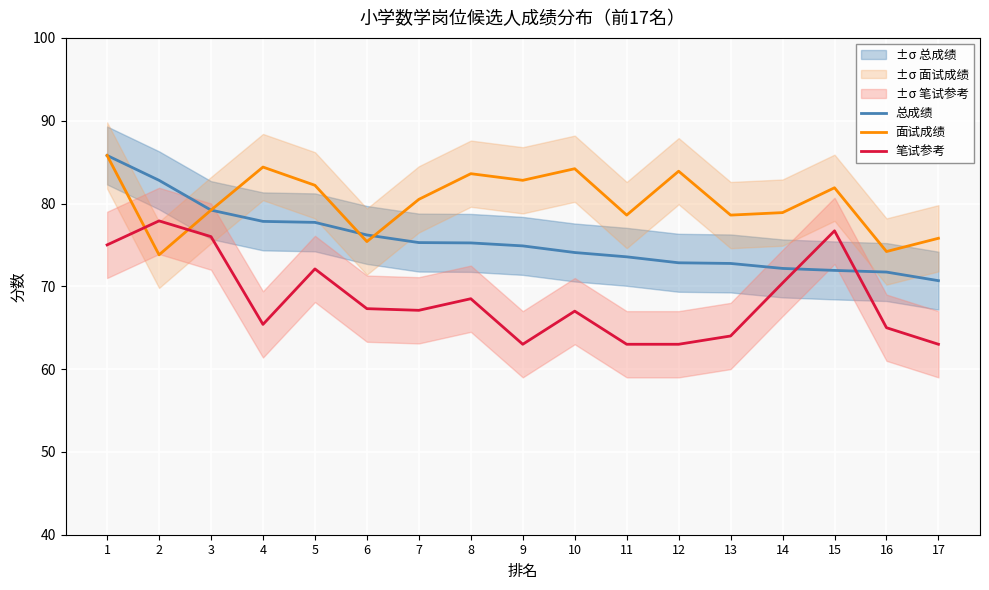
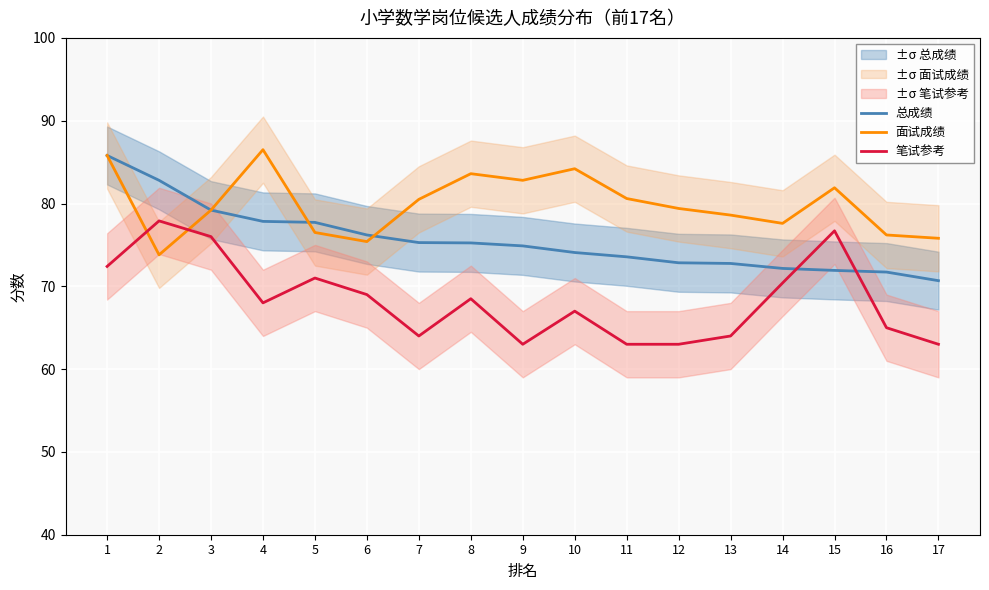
笔试参考, 1: 75 -> 72
面试成绩, 4: 84 -> 87
笔试参考, 4: 65 -> 68
面试成绩, 5: 82 -> 77
笔试参考, 5: 72 -> 71
笔试参考, 6: 67 -> 69
笔试参考, 7: 67 -> 64
面试成绩, 11: 79 -> 81
面试成绩, 12: 84 -> 79
面试成绩, 14: 79 -> 78
面试成绩, 16: 74 -> 76
